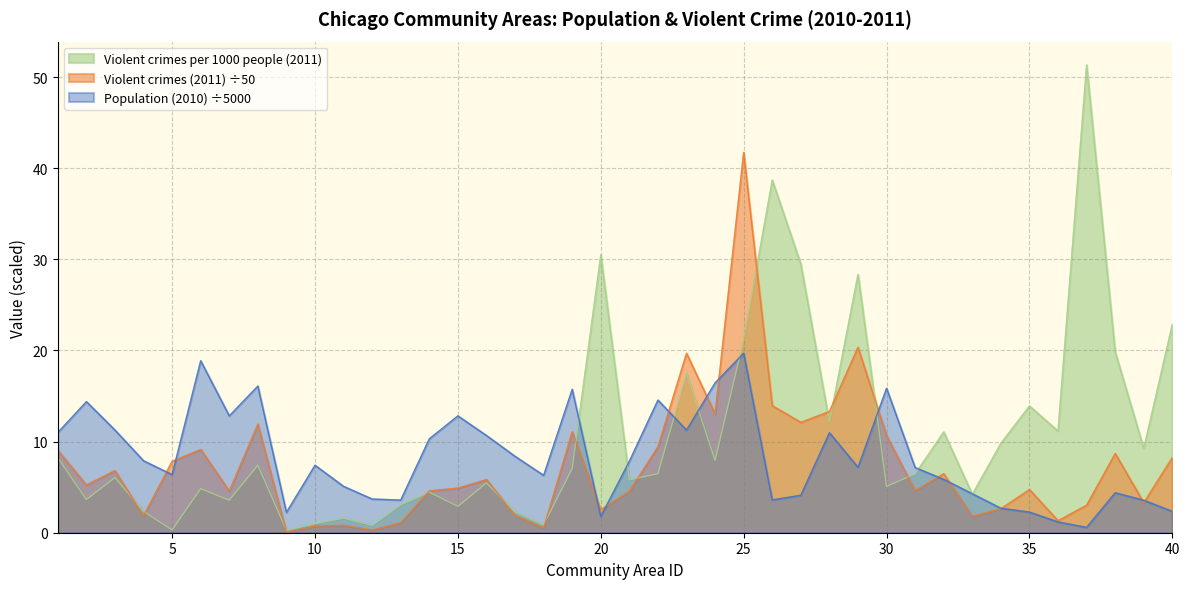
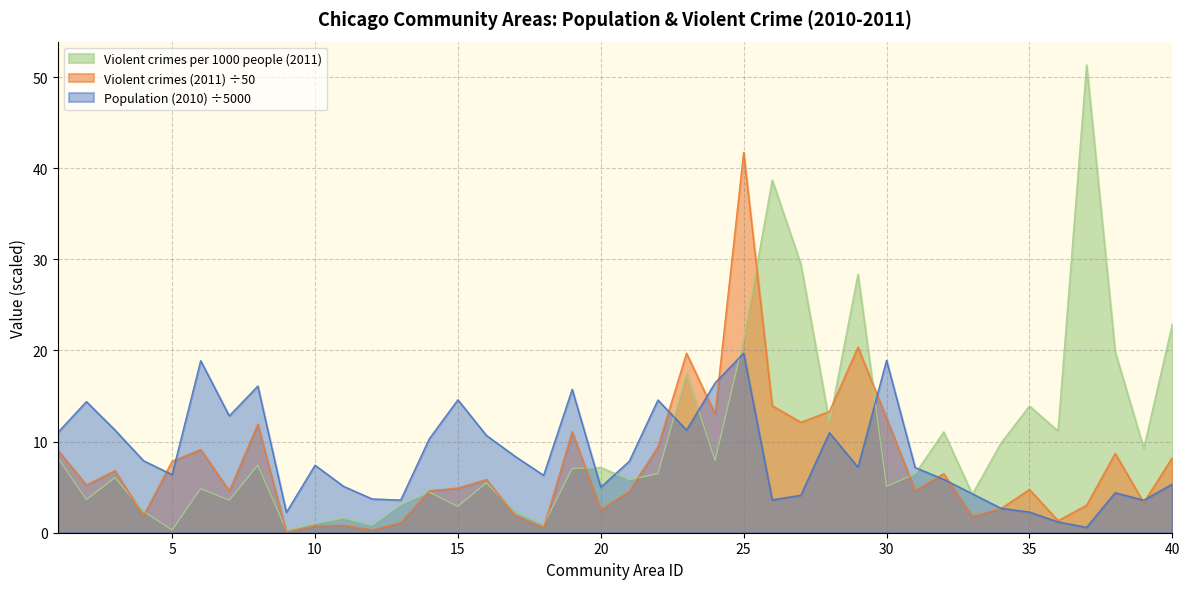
Population (2010) ÷5000, 15: 13 -> 15
Violent crimes per 1000 people (2011), 20: 30 -> 7
Population (2010) ÷5000, 20: 2 -> 5
Violent crimes (2011) ÷50, 30: 11 -> 13
Population (2010) ÷5000, 30: 16 -> 19
Population (2010) ÷5000, 40: 2 -> 5
